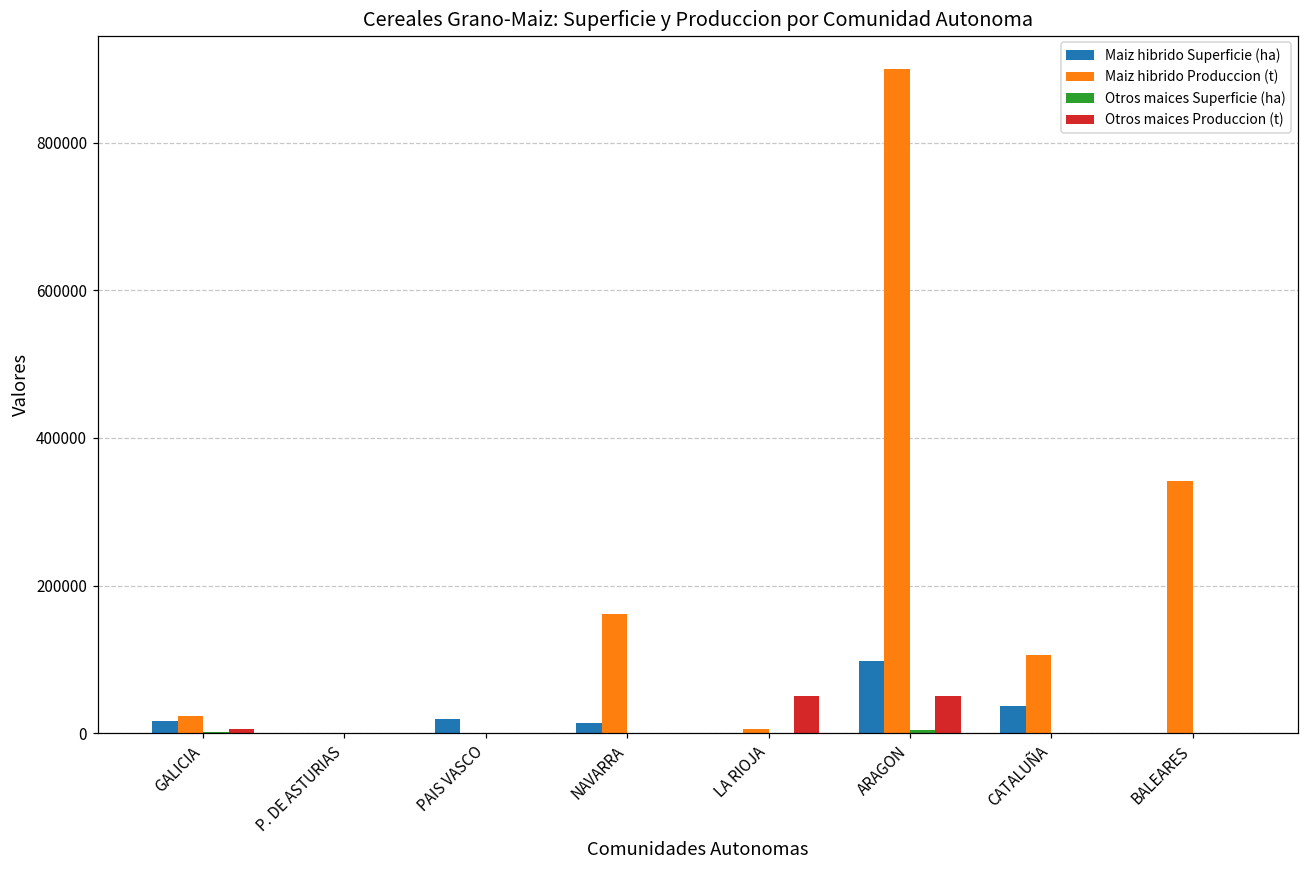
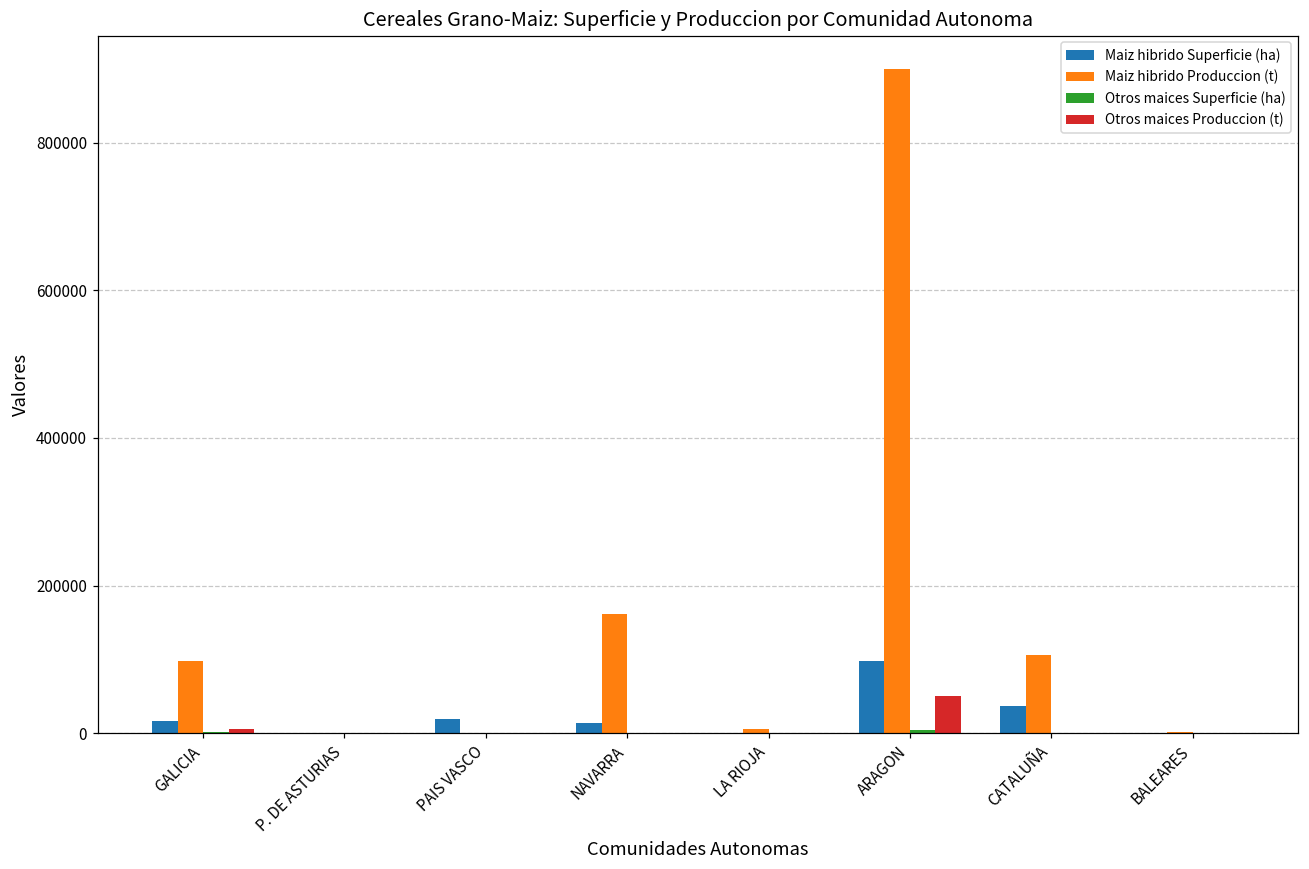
Maiz hibrido Produccion (t), GALICIA: 20000 -> 100000
Otros maices Produccion (t), LA RIOJA: 50000 -> 0
Maiz hibrido Produccion (t), BALEARES: 340000 -> 0
